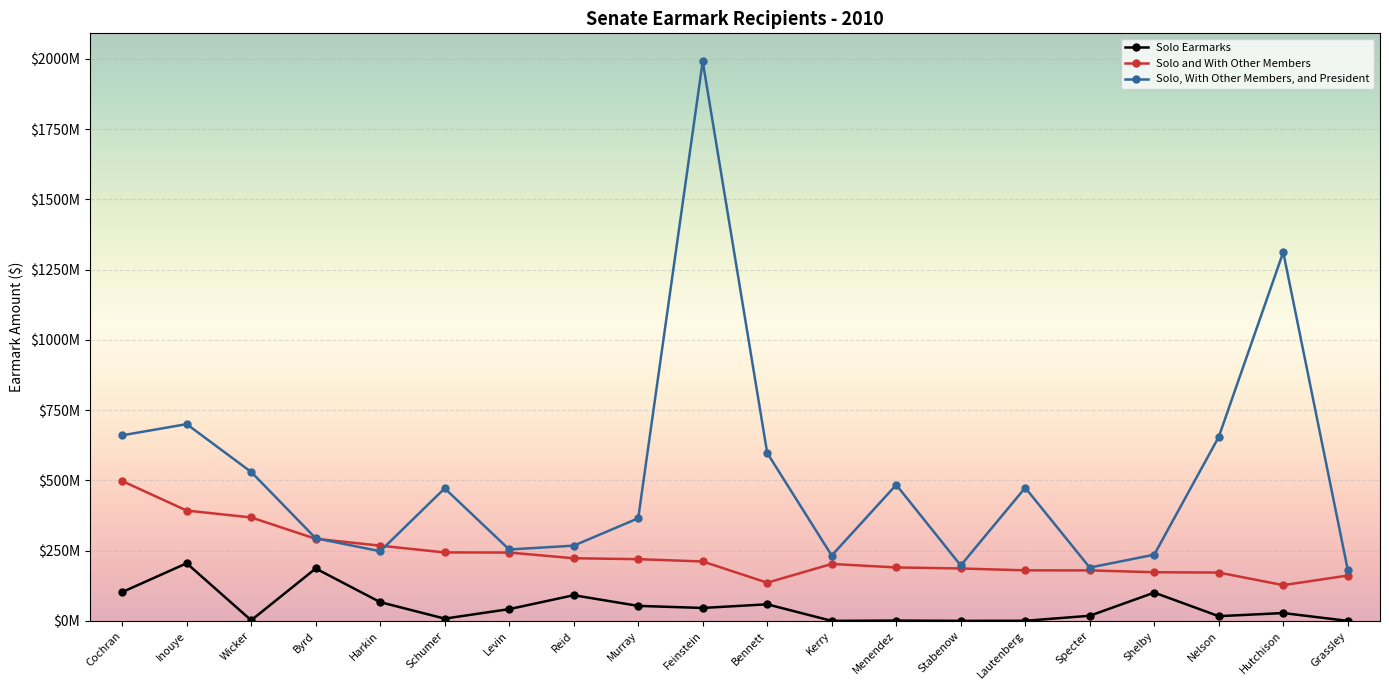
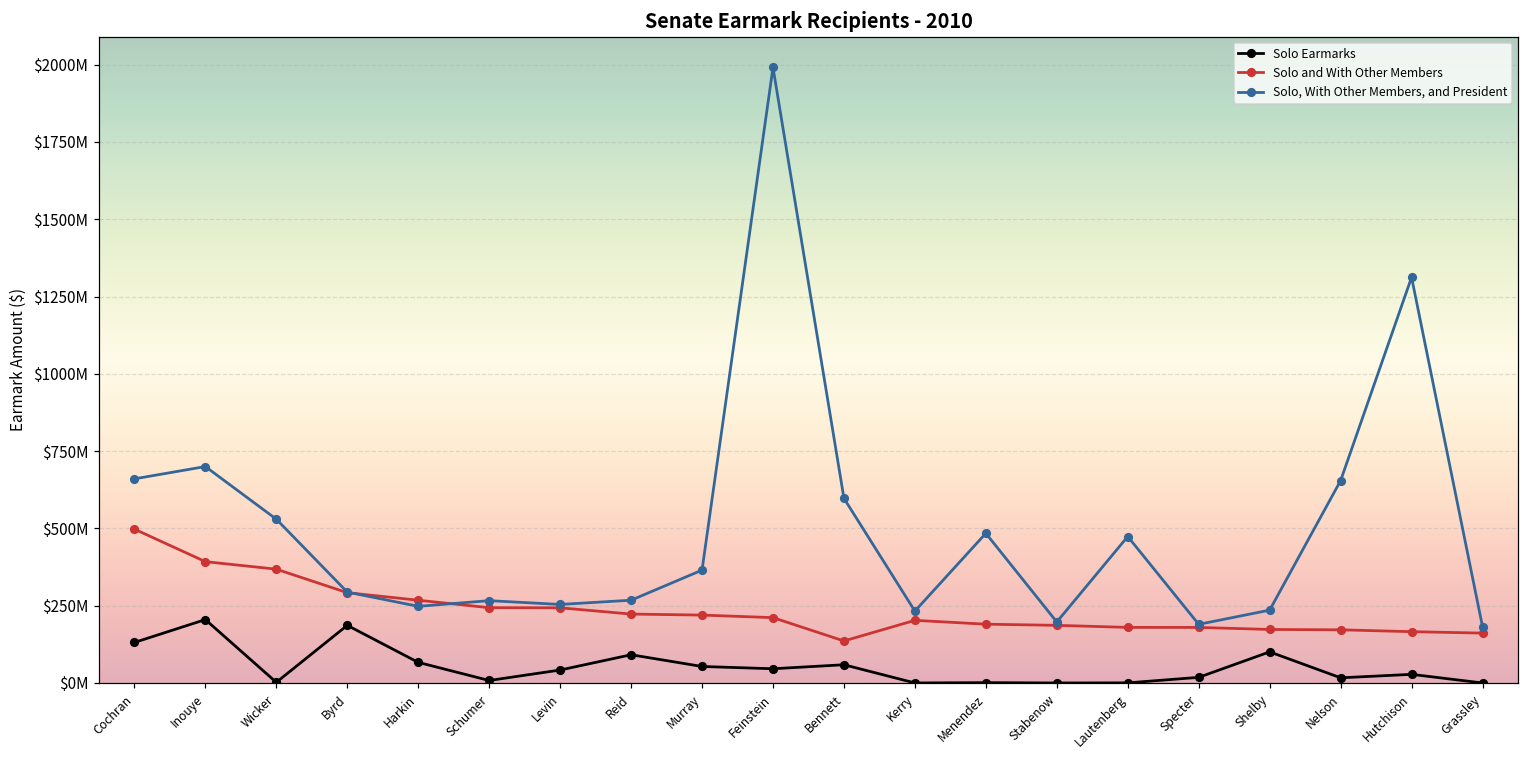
Solo Earmarks, Cochran: $100000000 -> $130000000
Solo, With Other Members, and President, Schumer: $470000000 -> $270000000
Solo and With Other Members, Hutchison: $130000000 -> $170000000
